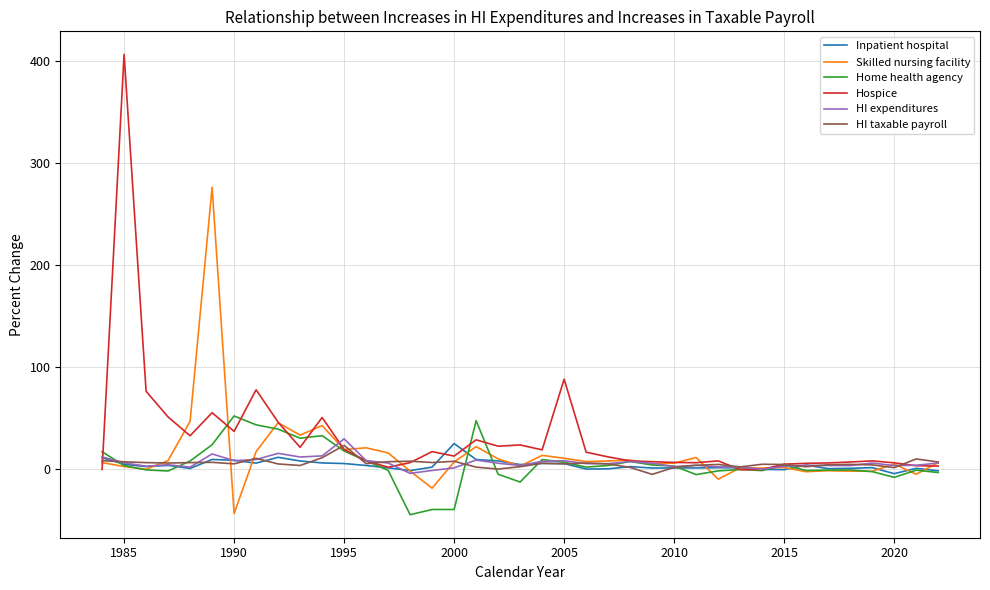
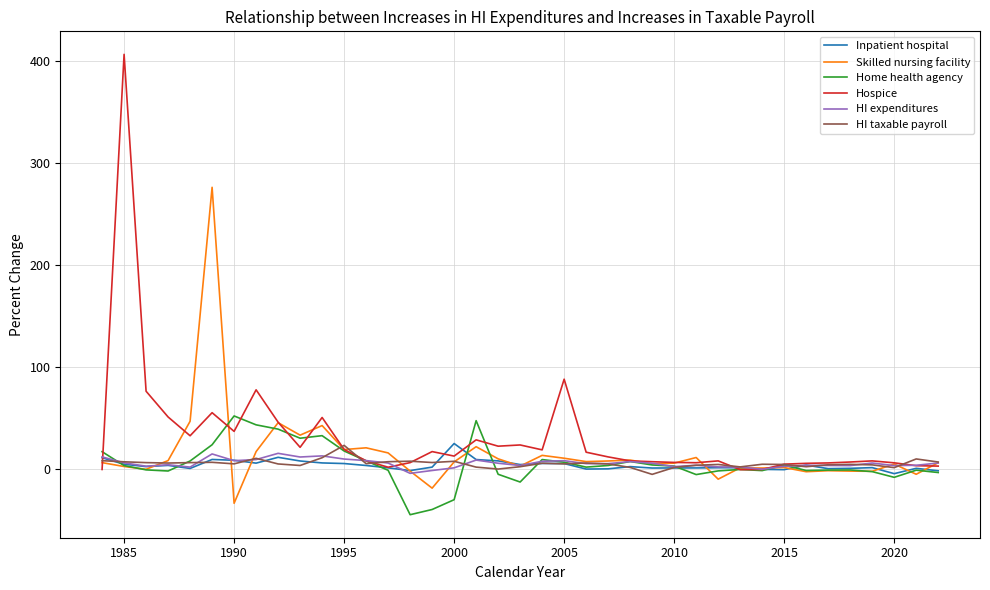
Skilled nursing facility, 1990: -43 -> -33
HI expenditures, 1995: 30 -> 10
Home health agency, 2000: -39 -> -30
